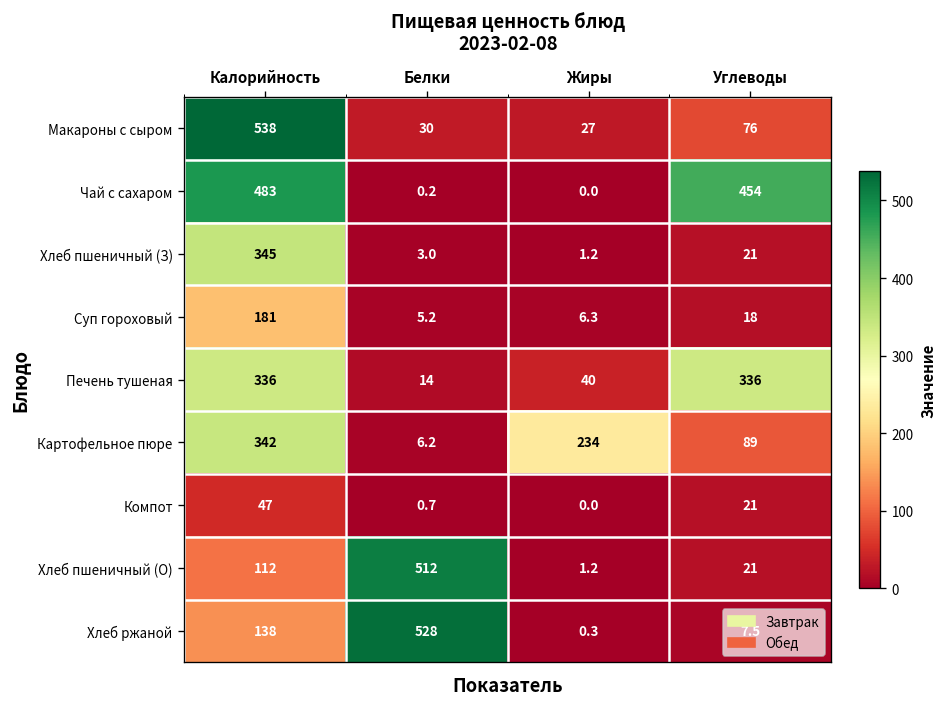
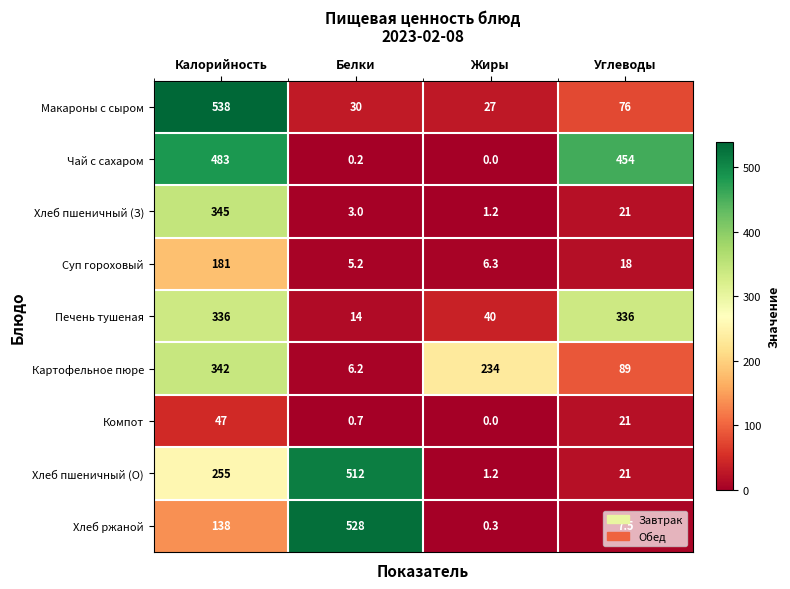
Хлеб пшеничный (О), Калорийность: 112 -> 255
